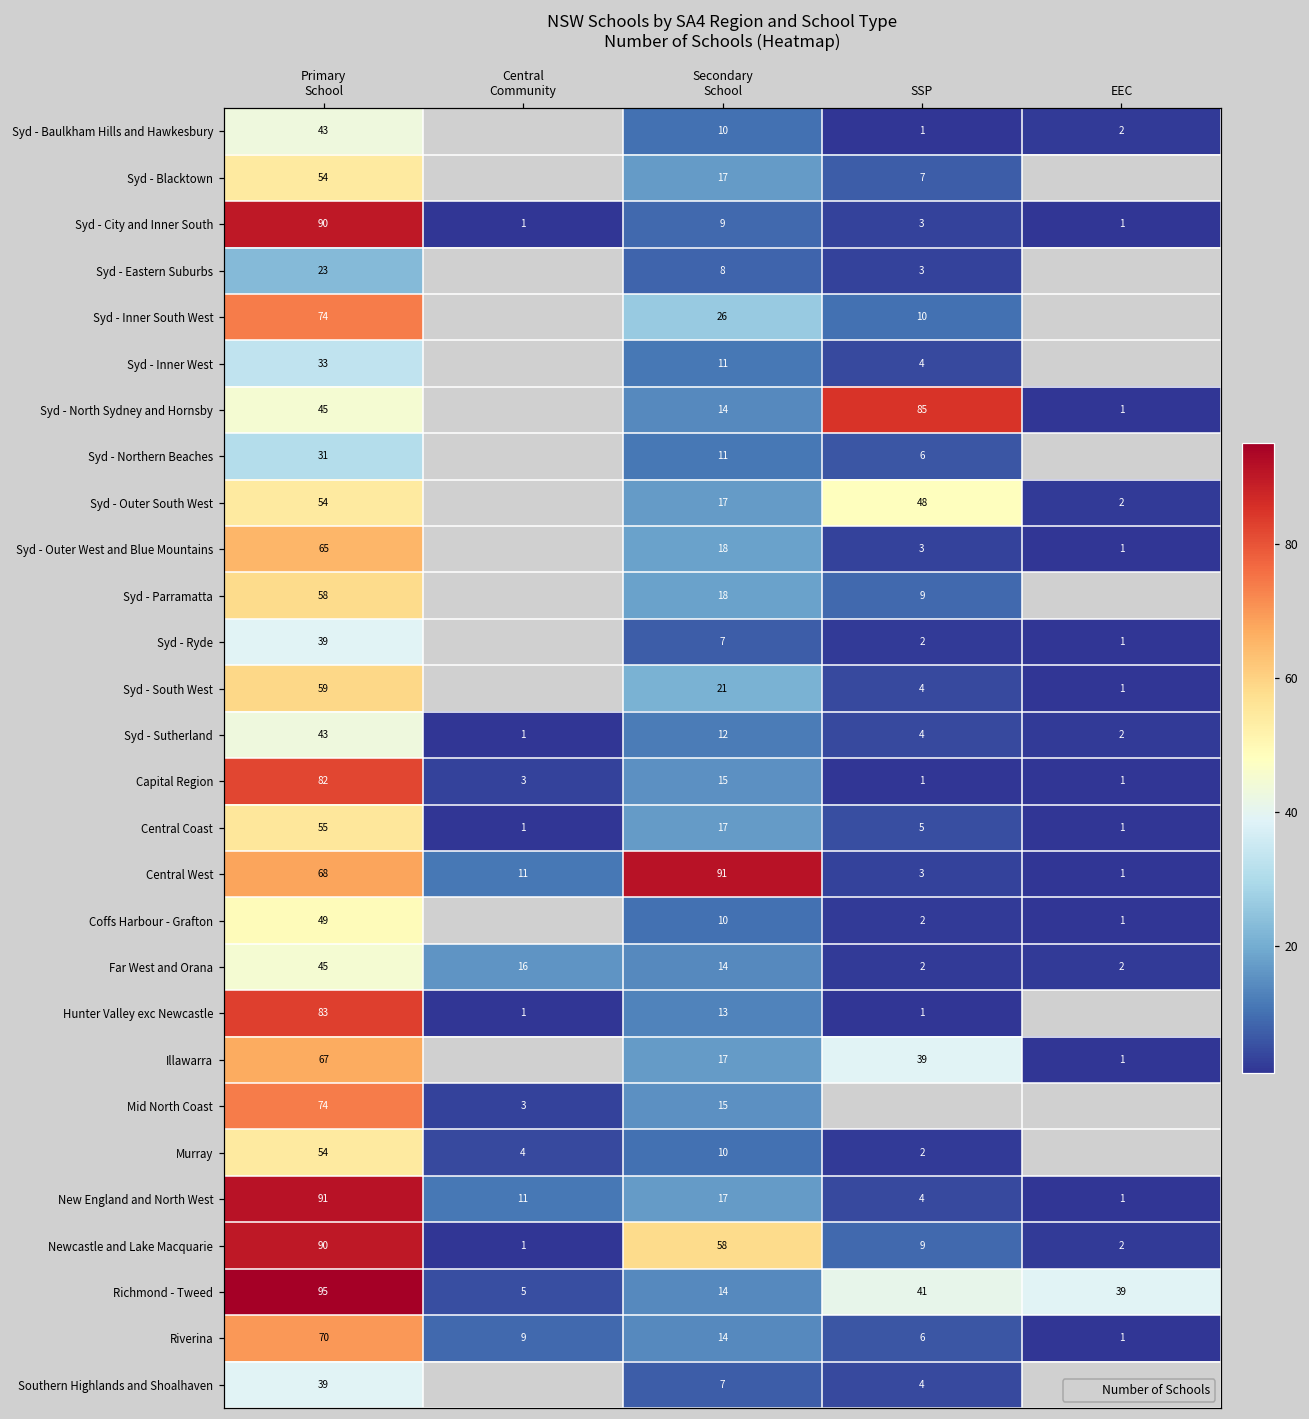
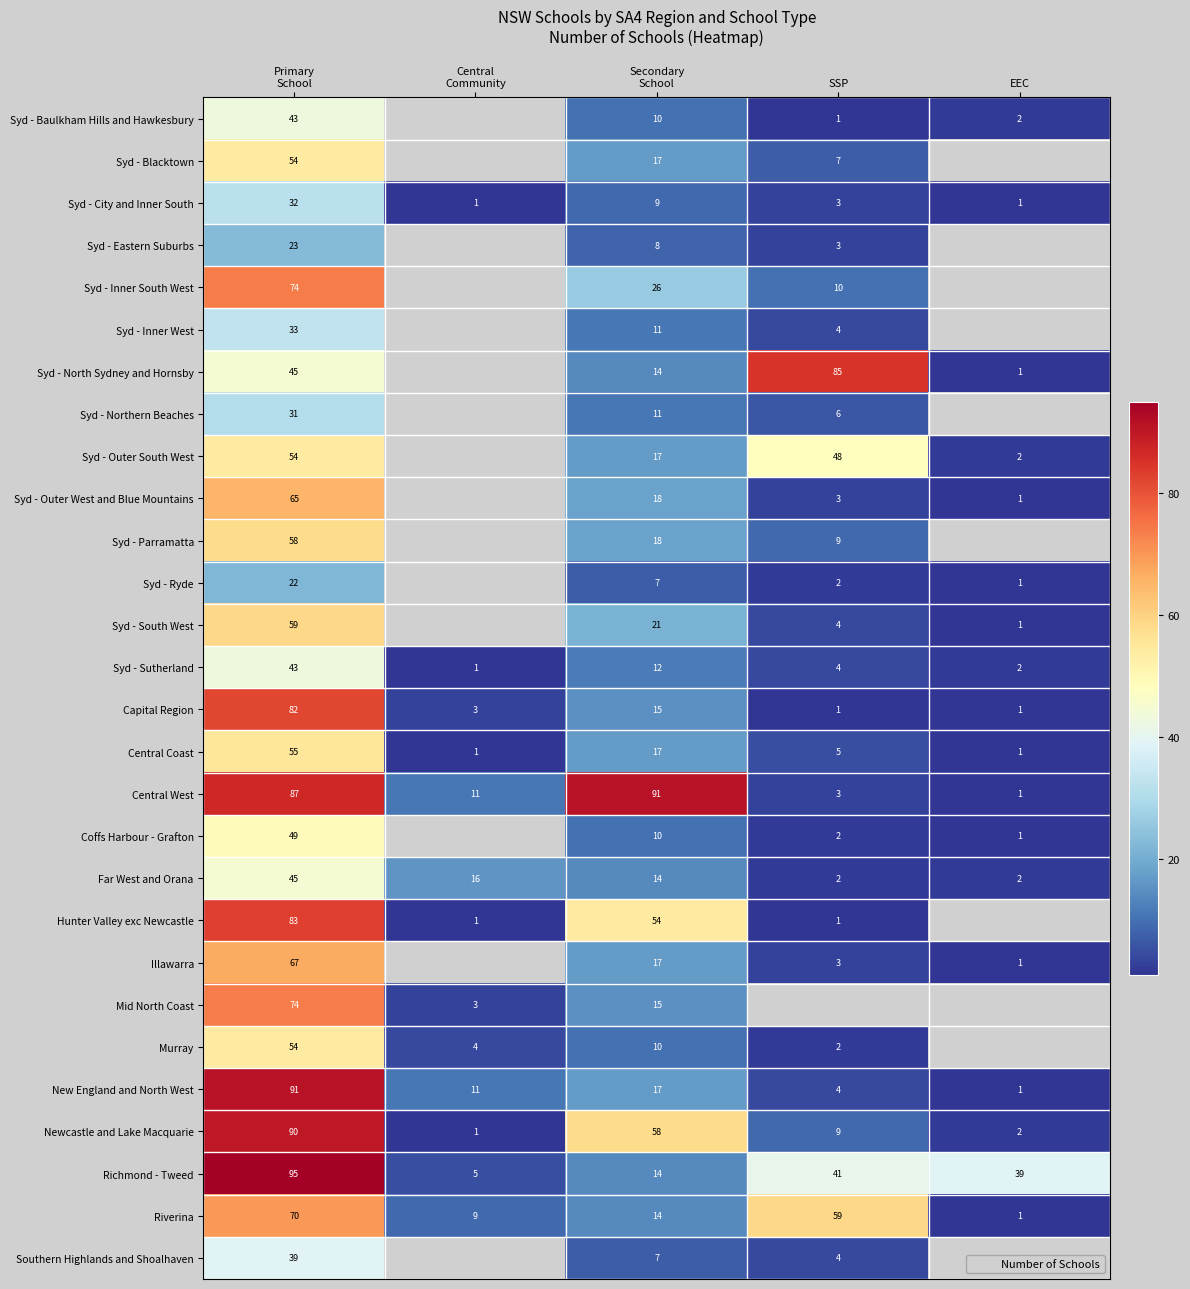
Syd - City and Inner South, Primary School: 90 -> 32
Syd - Ryde, Primary School: 39 -> 22
Central West, Primary School: 68 -> 87
Hunter Valley exc Newcastle, Secondary School: 13 -> 54
Illawarra, SSP: 39 -> 3
Riverina, SSP: 6 -> 59
